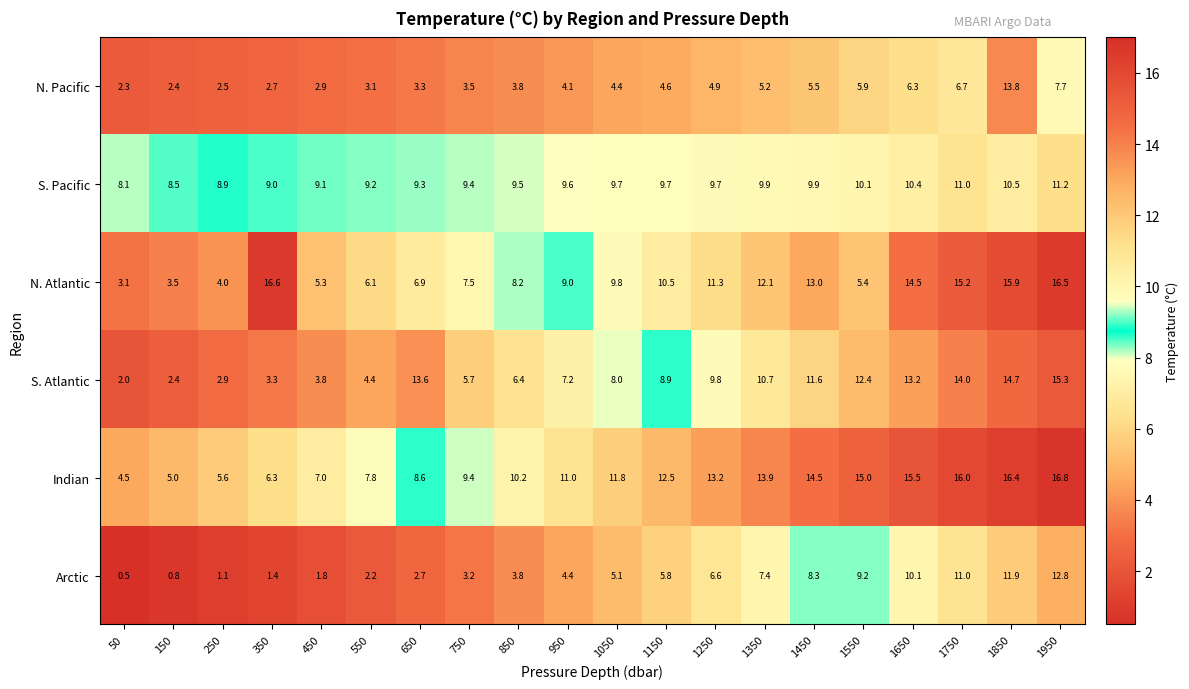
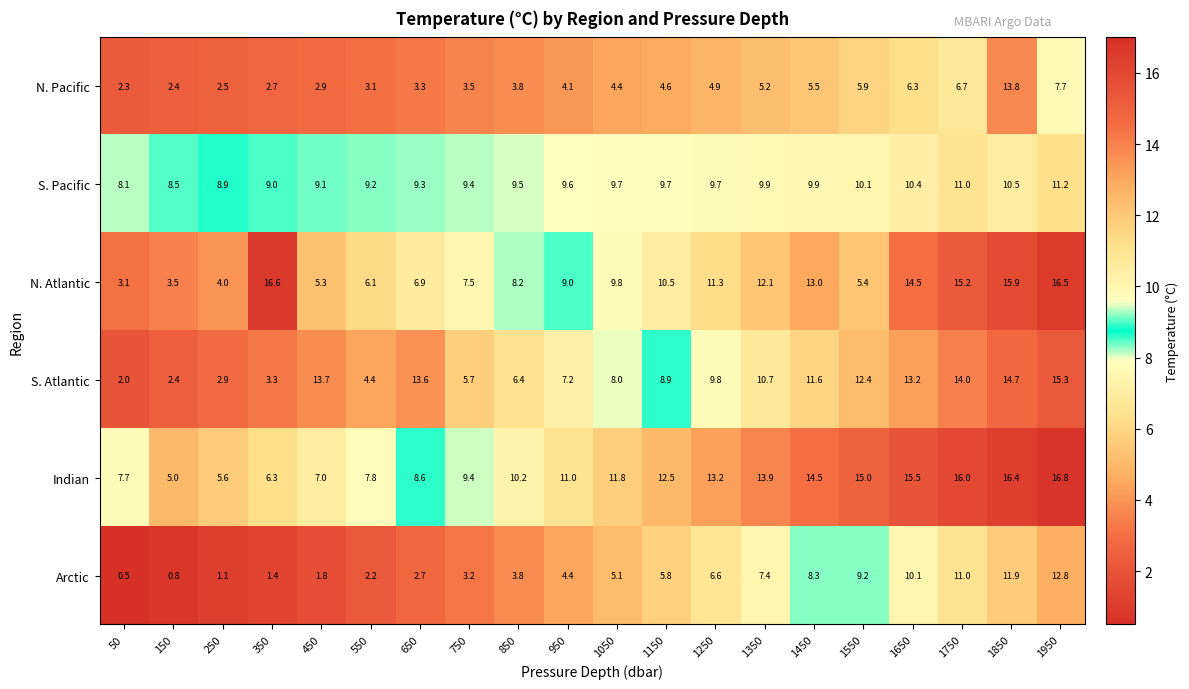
S. Atlantic, 450: 3.8 -> 13.7
Indian, 50: 4.5 -> 7.7
